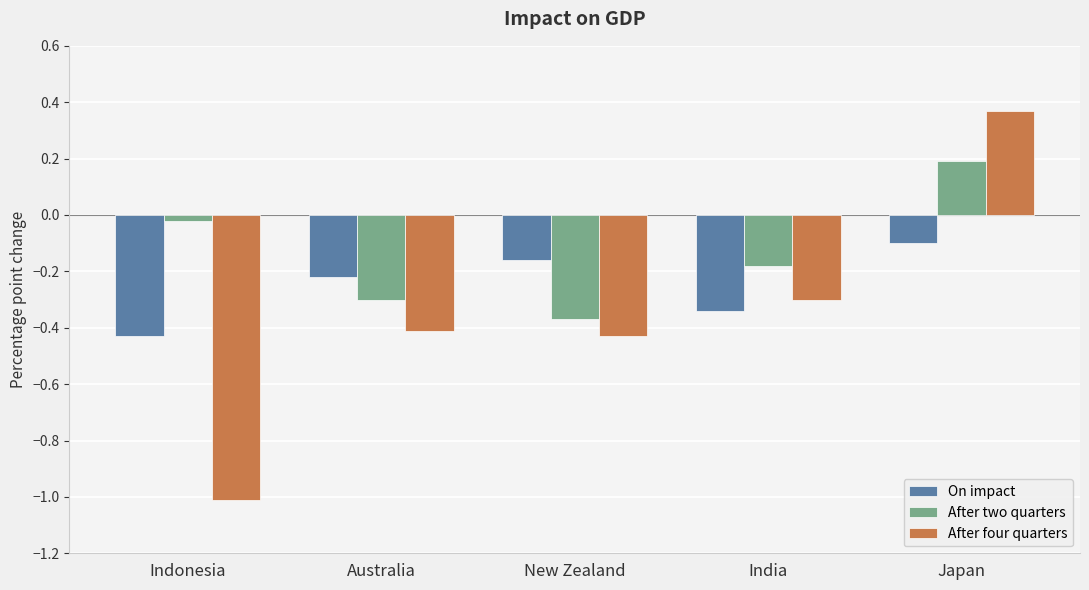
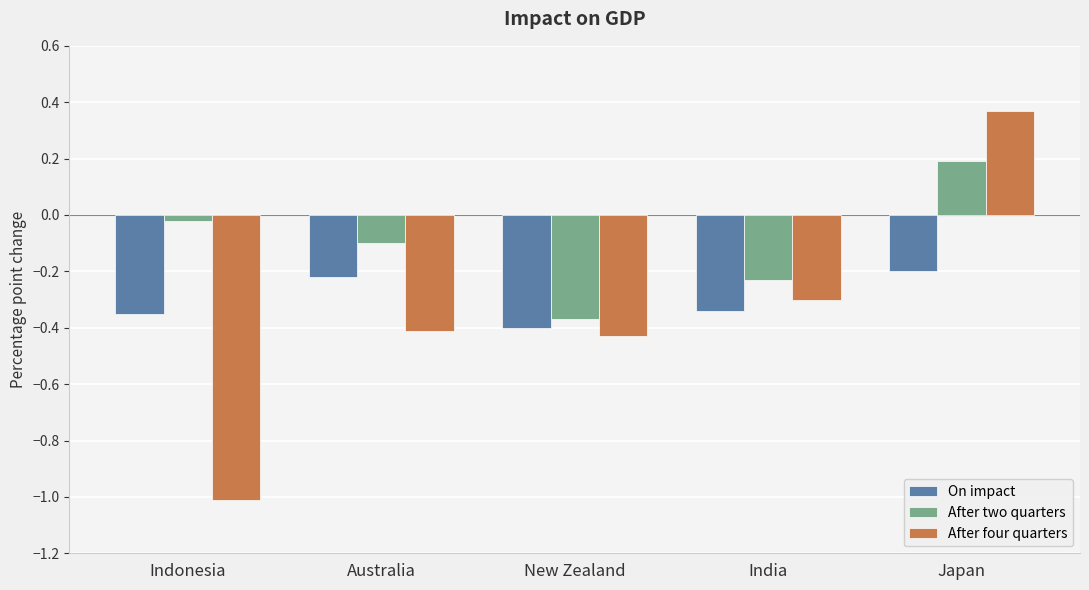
On impact, Indonesia: -0.43 -> -0.35
After two quarters, Australia: -0.3 -> -0.1
On impact, New Zealand: -0.16 -> -0.40
After two quarters, India: -0.18 -> -0.23
On impact, Japan: -0.1 -> -0.2
